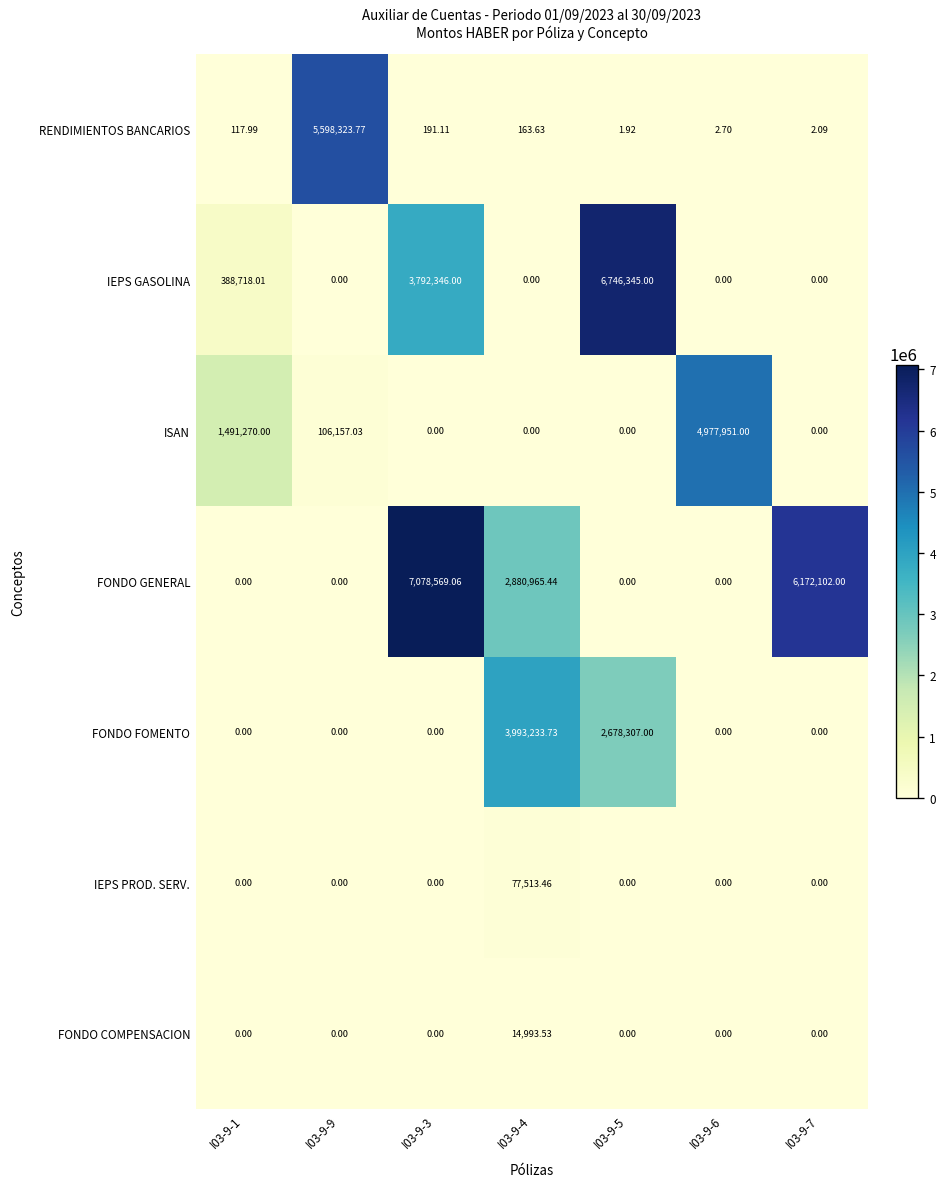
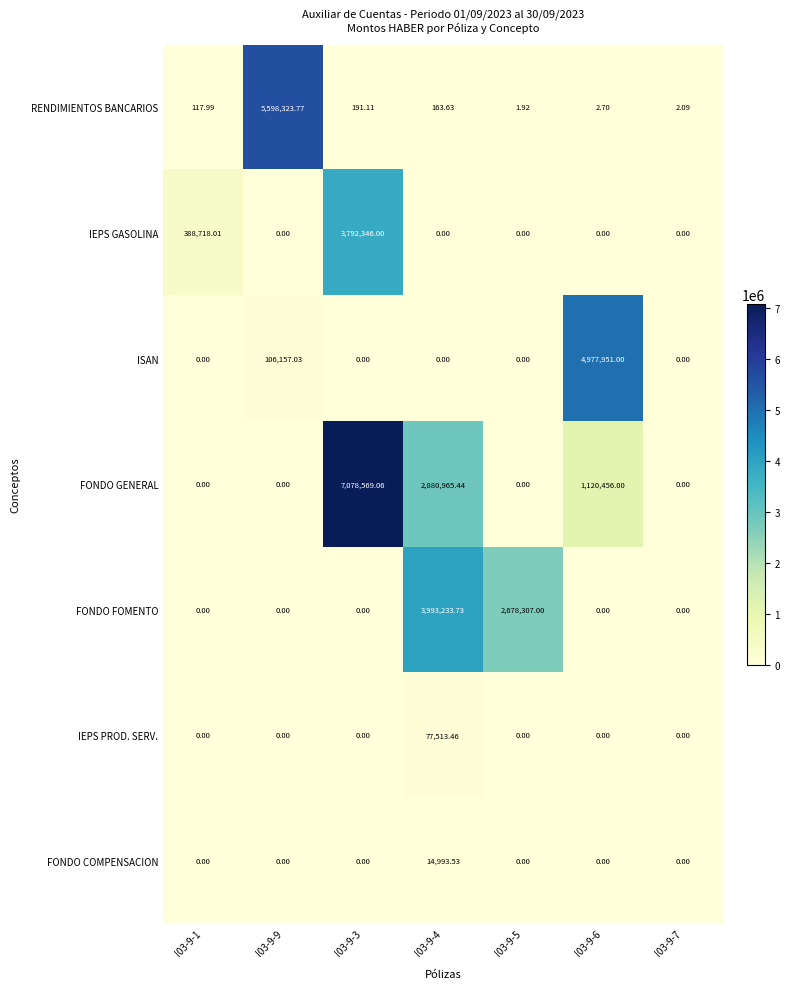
IEPS GASOLINA, I03-9-5: 6,746,345.00 -> 0.00
ISAN, I03-9-1: 1,491,270.00 -> 0.00
FONDO GENERAL, I03-9-6: 0.00 -> 1,120,456.00
FONDO GENERAL, I03-9-7: 6,172,102.00 -> 0.00
